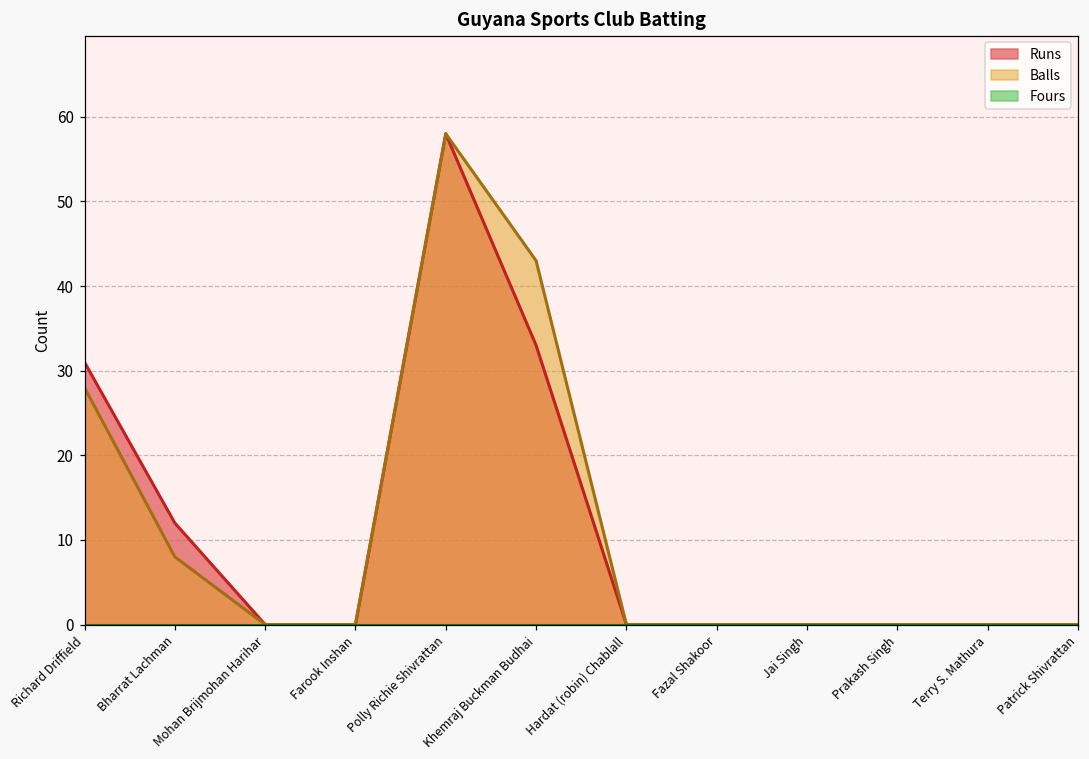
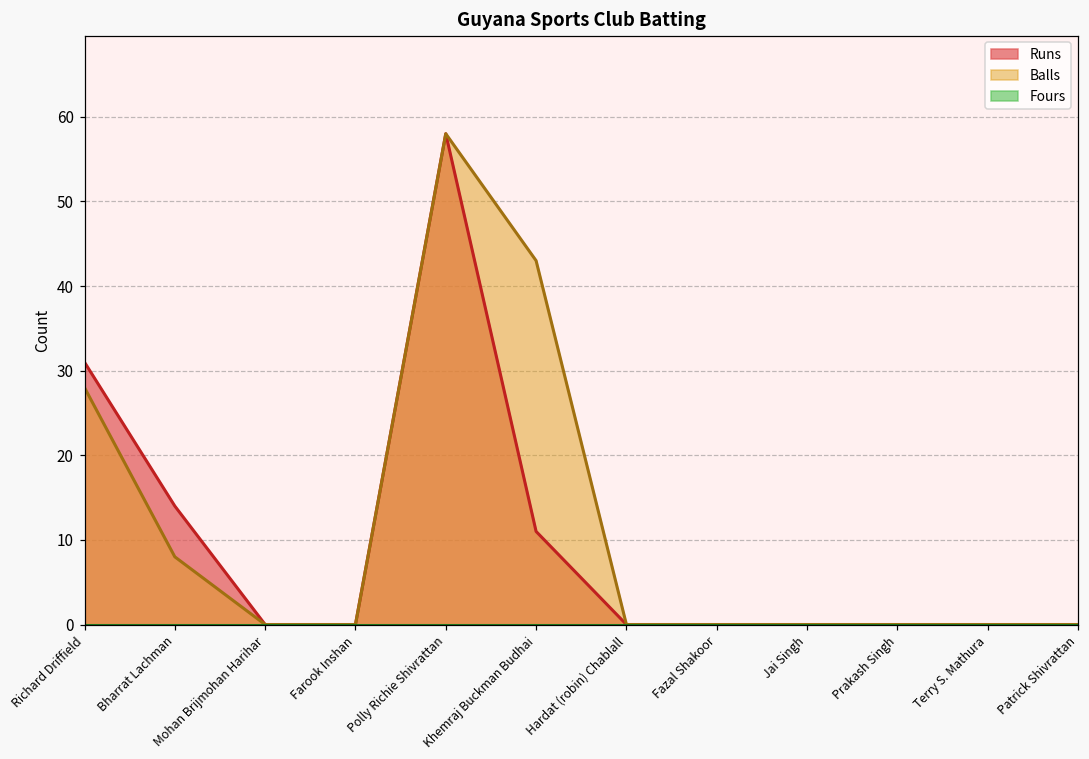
Runs, Bharrat Lachman: 12 -> 14
Runs, Khemraj Buckman Budhai: 33 -> 11
